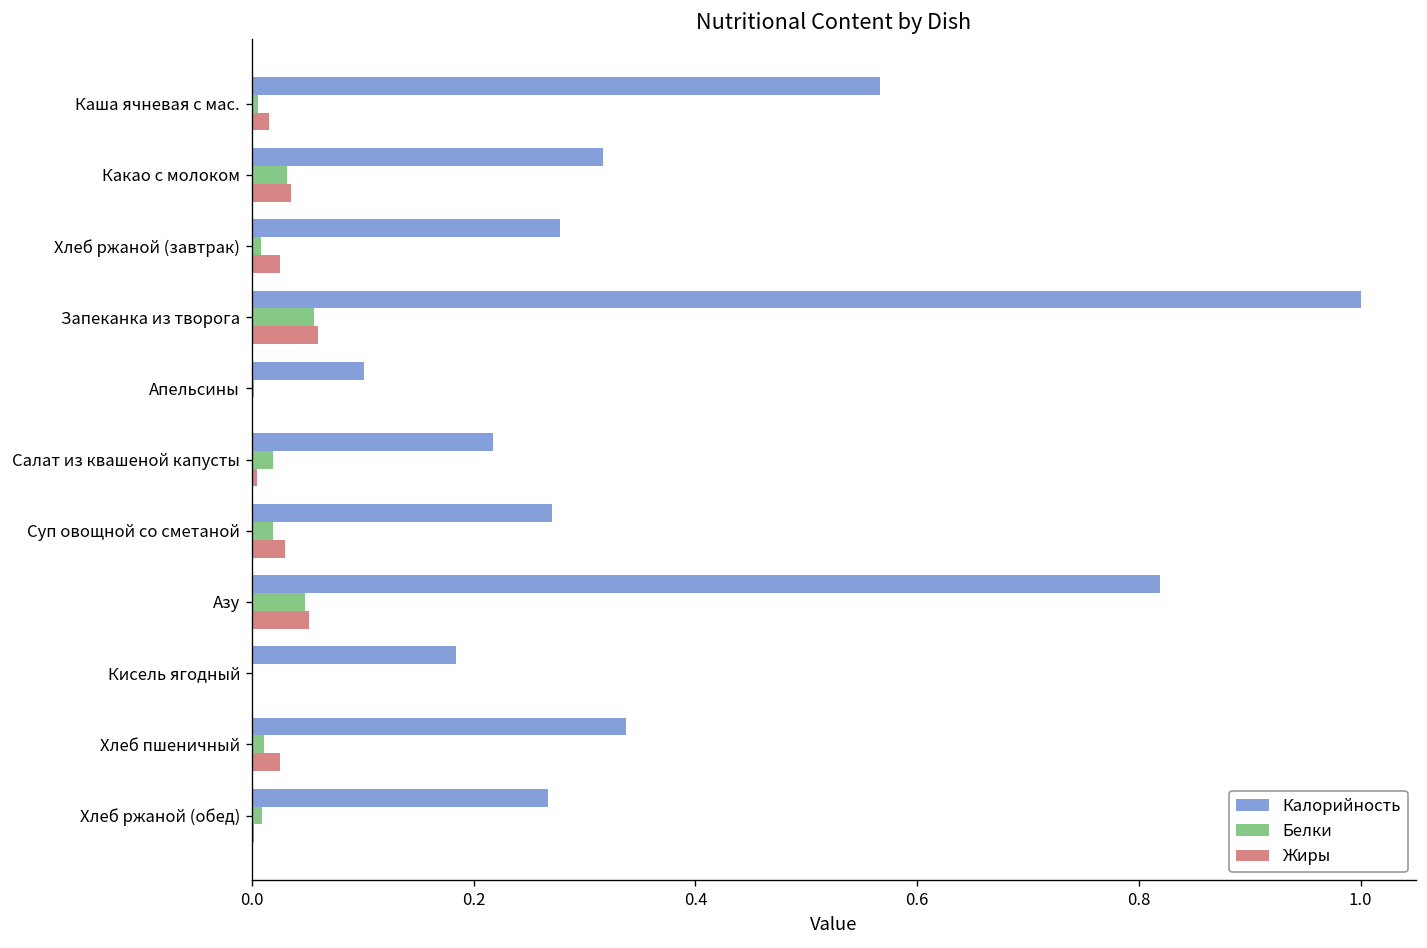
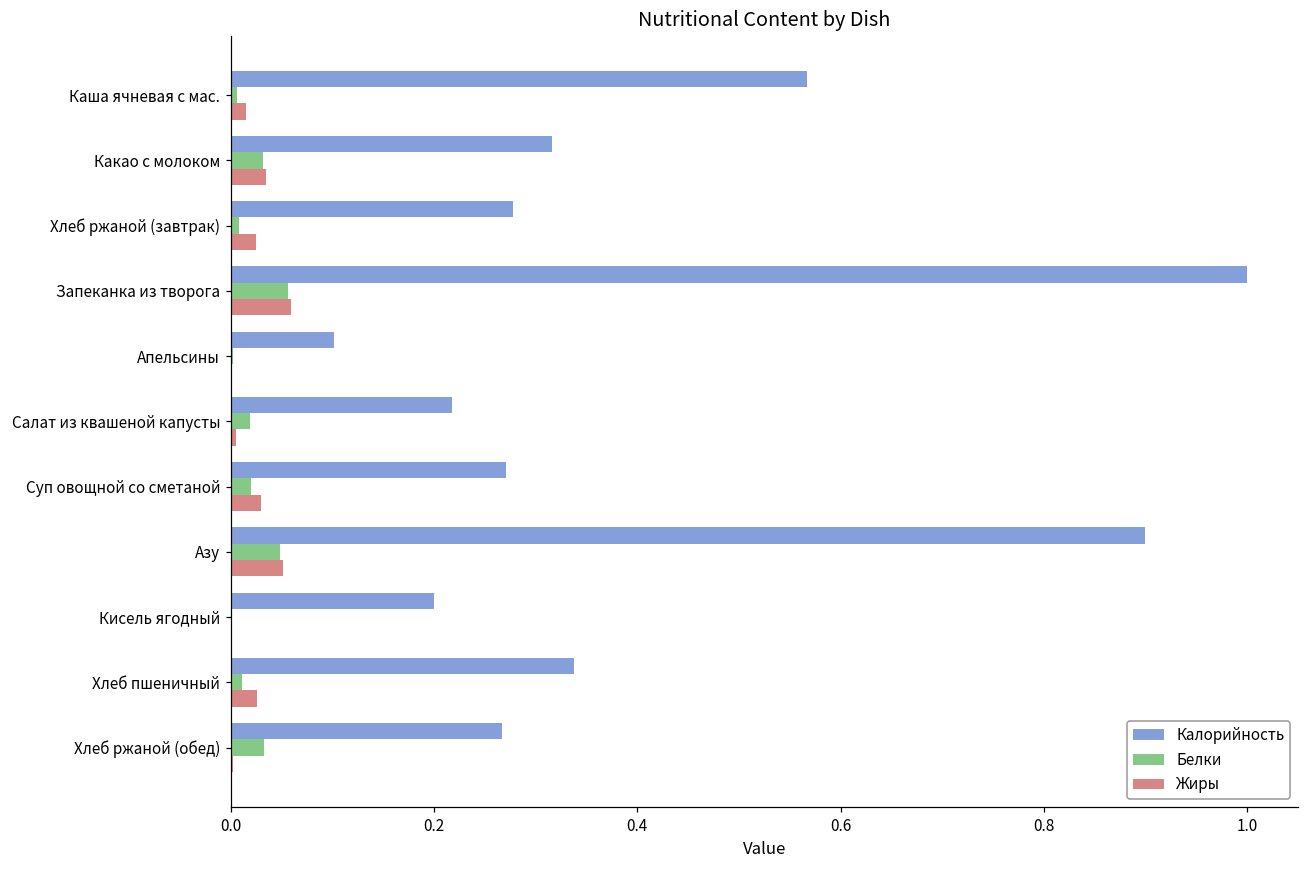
Калорийность, Азу: 0.82 -> 0.90
Калорийность, Кисель ягодный: 0.18 -> 0.20
Белки, Хлеб ржаной (обед): 0.01 -> 0.03
